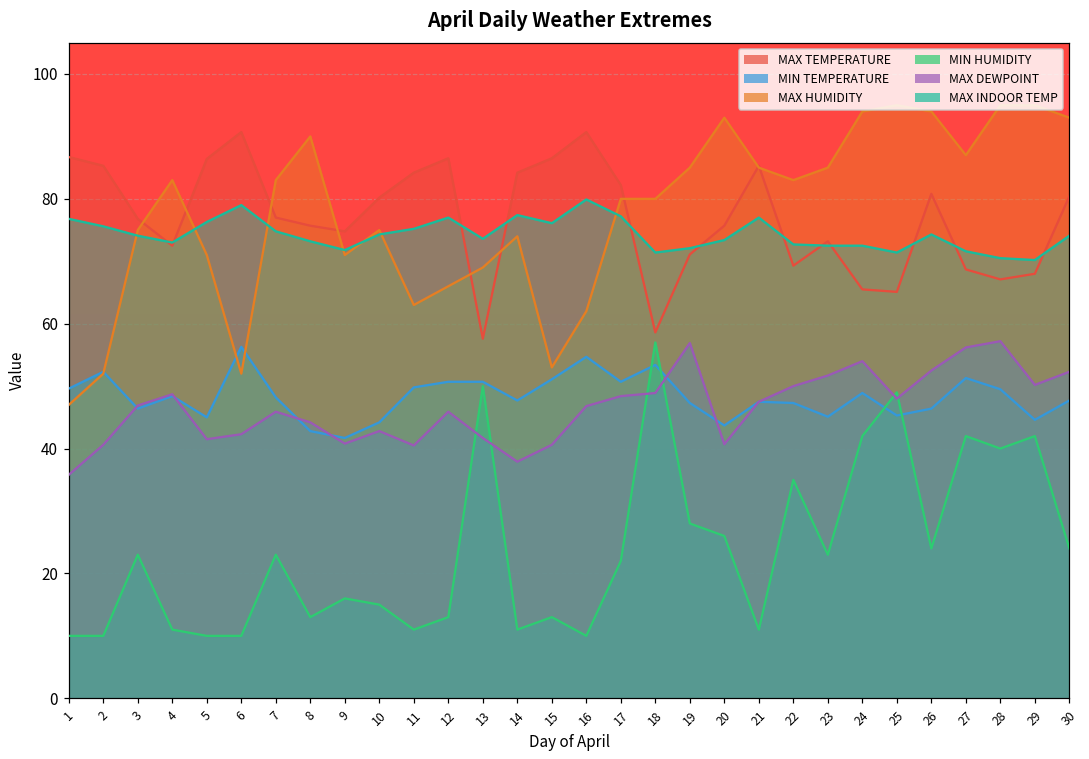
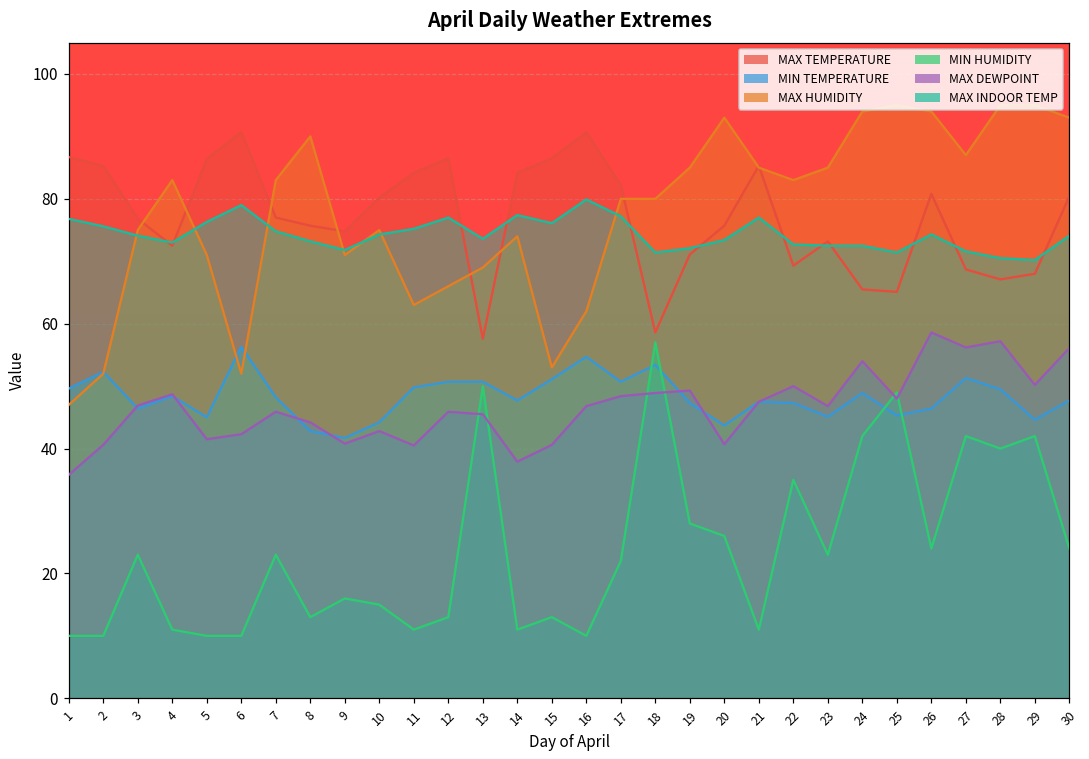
MAX DEWPOINT, 13: 42 -> 46
MAX DEWPOINT, 19: 57 -> 49
MAX DEWPOINT, 23: 52 -> 47
MAX DEWPOINT, 26: 53 -> 59
MAX DEWPOINT, 30: 52 -> 56
